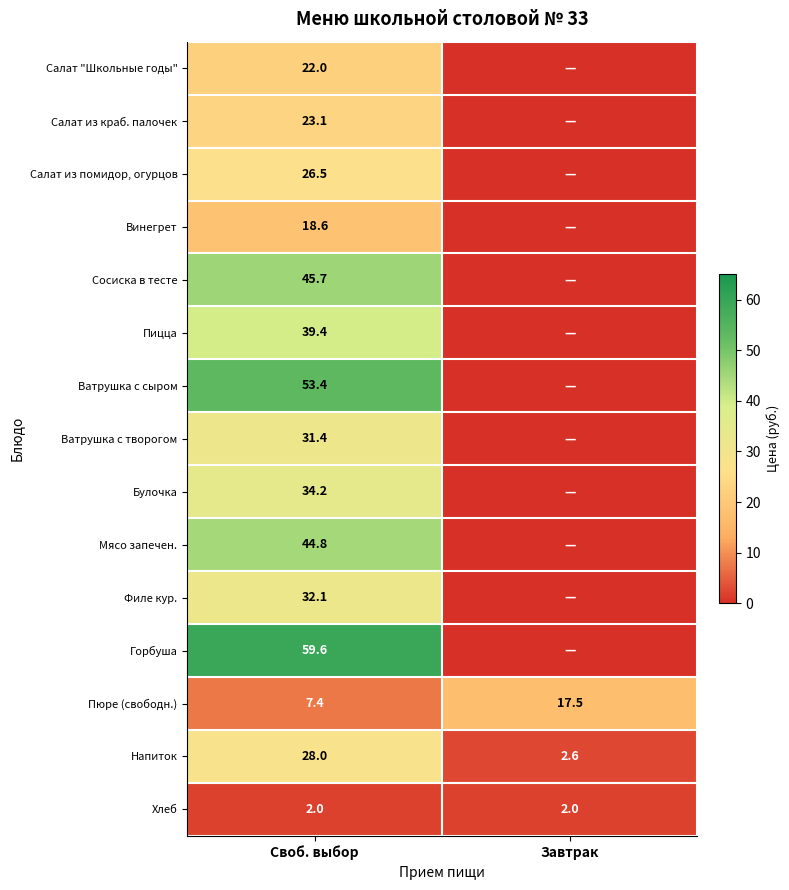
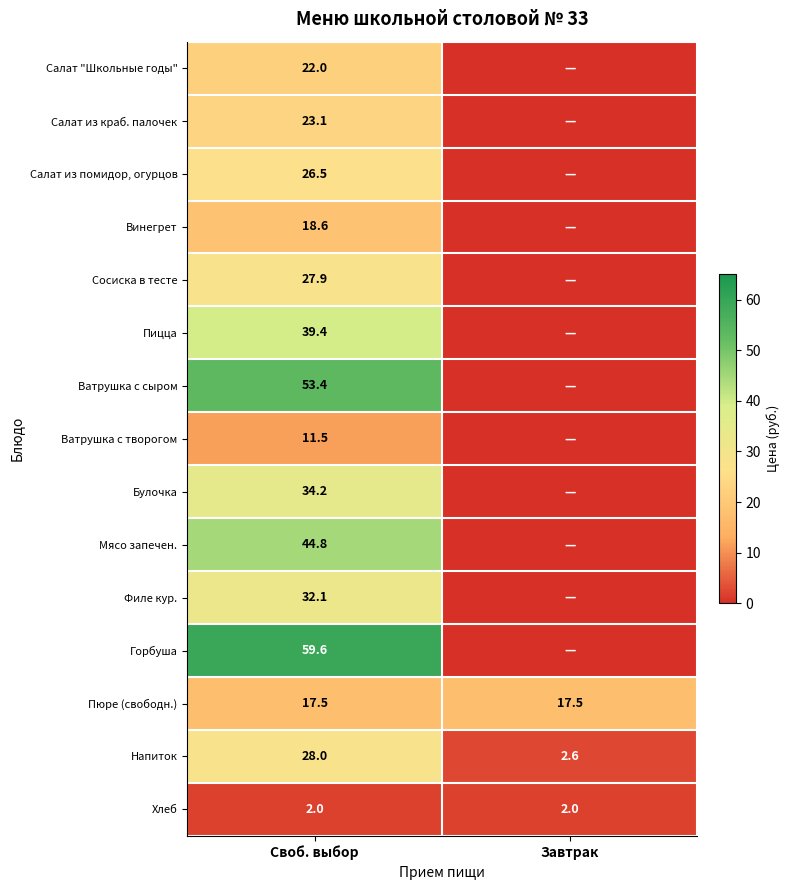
Сосиска в тесте, Своб. выбор: 45.7 -> 27.9
Ватрушка с творогом, Своб. выбор: 31.4 -> 11.5
Пюре (свободн.), Своб. выбор: 7.4 -> 17.5
